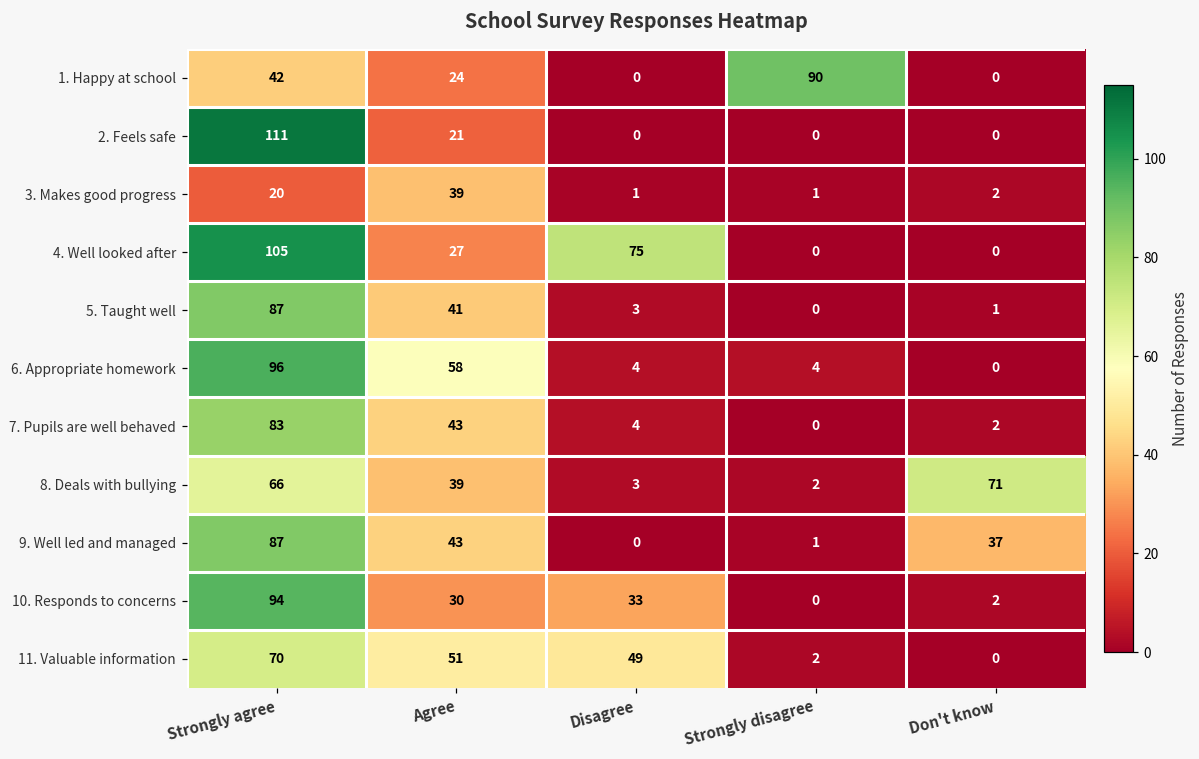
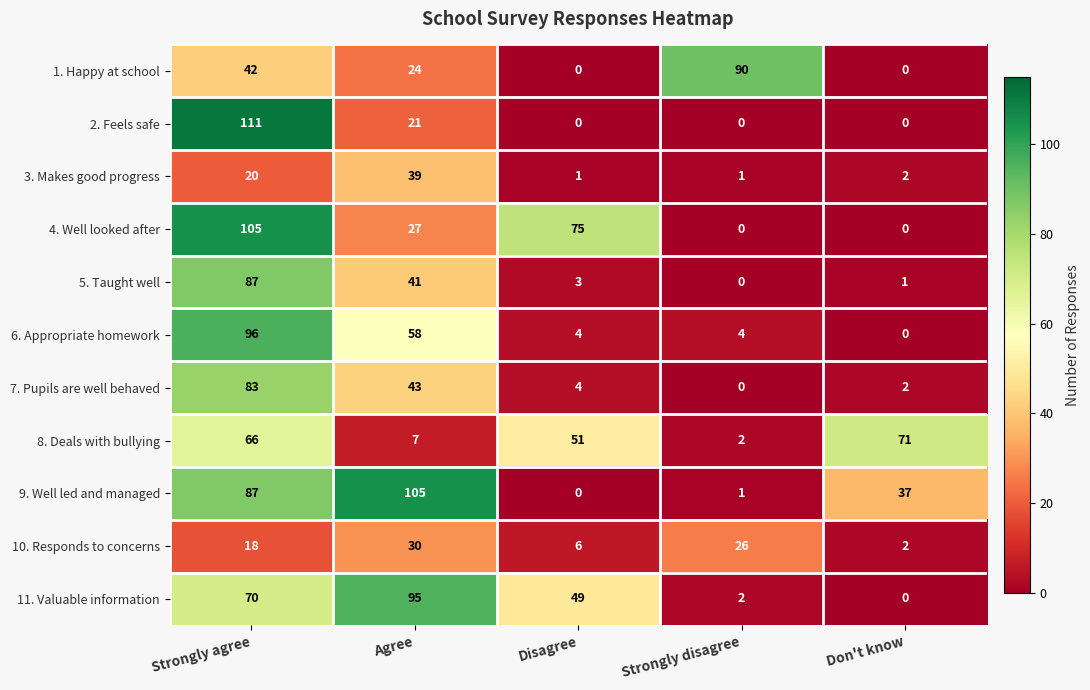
8. Deals with bullying, Agree: 39 -> 7
8. Deals with bullying, Disagree: 3 -> 51
9. Well led and managed, Agree: 43 -> 105
10. Responds to concerns, Strongly agree: 94 -> 18
10. Responds to concerns, Disagree: 33 -> 6
10. Responds to concerns, Strongly disagree: 0 -> 26
11. Valuable information, Agree: 51 -> 95
